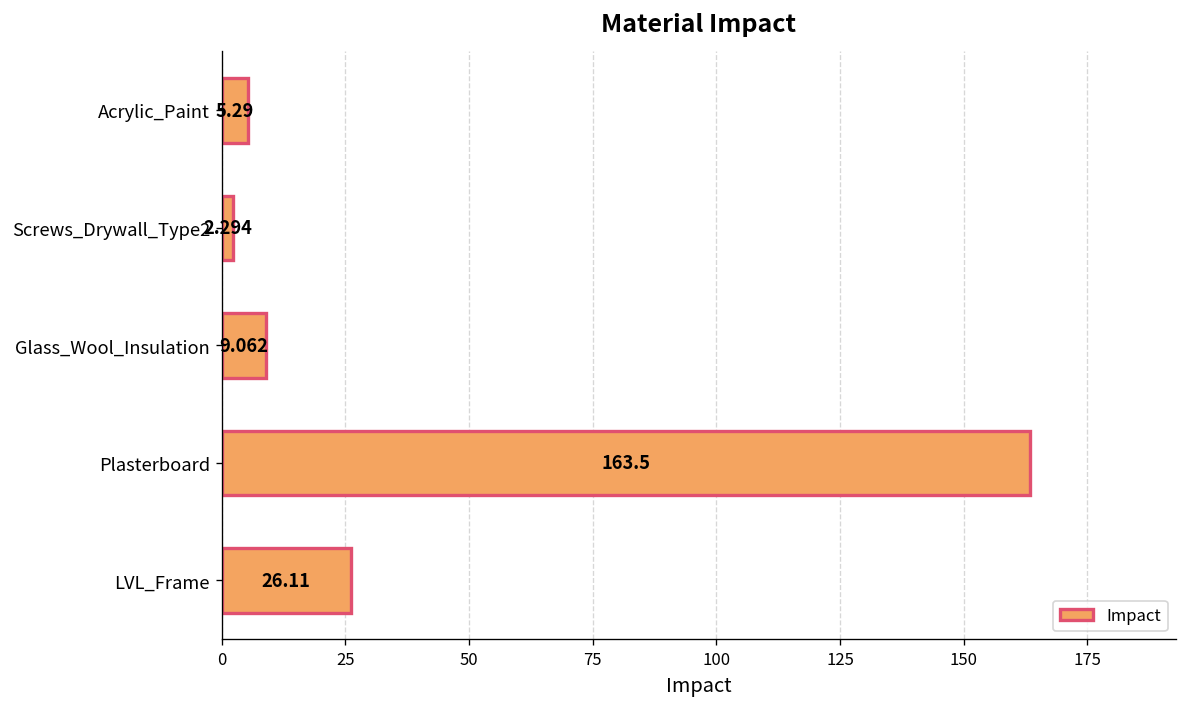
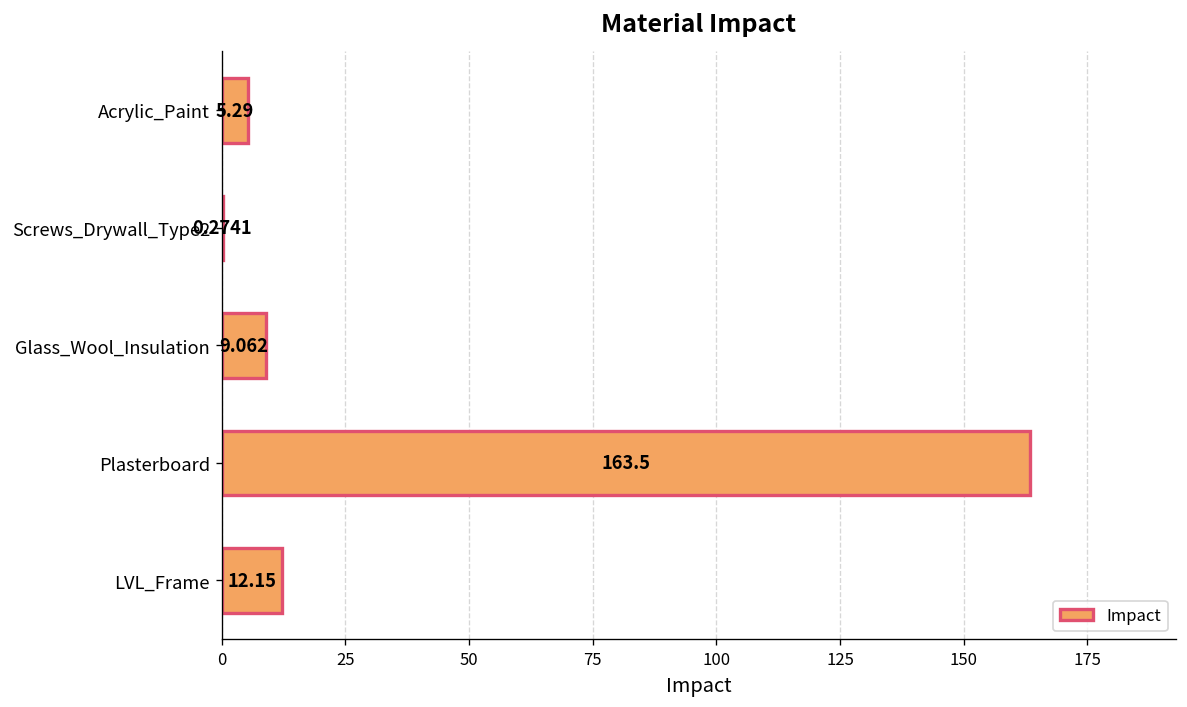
Screws_Drywall_Type2: 2.294 -> 0.2741
LVL_Frame: 26.11 -> 12.15
